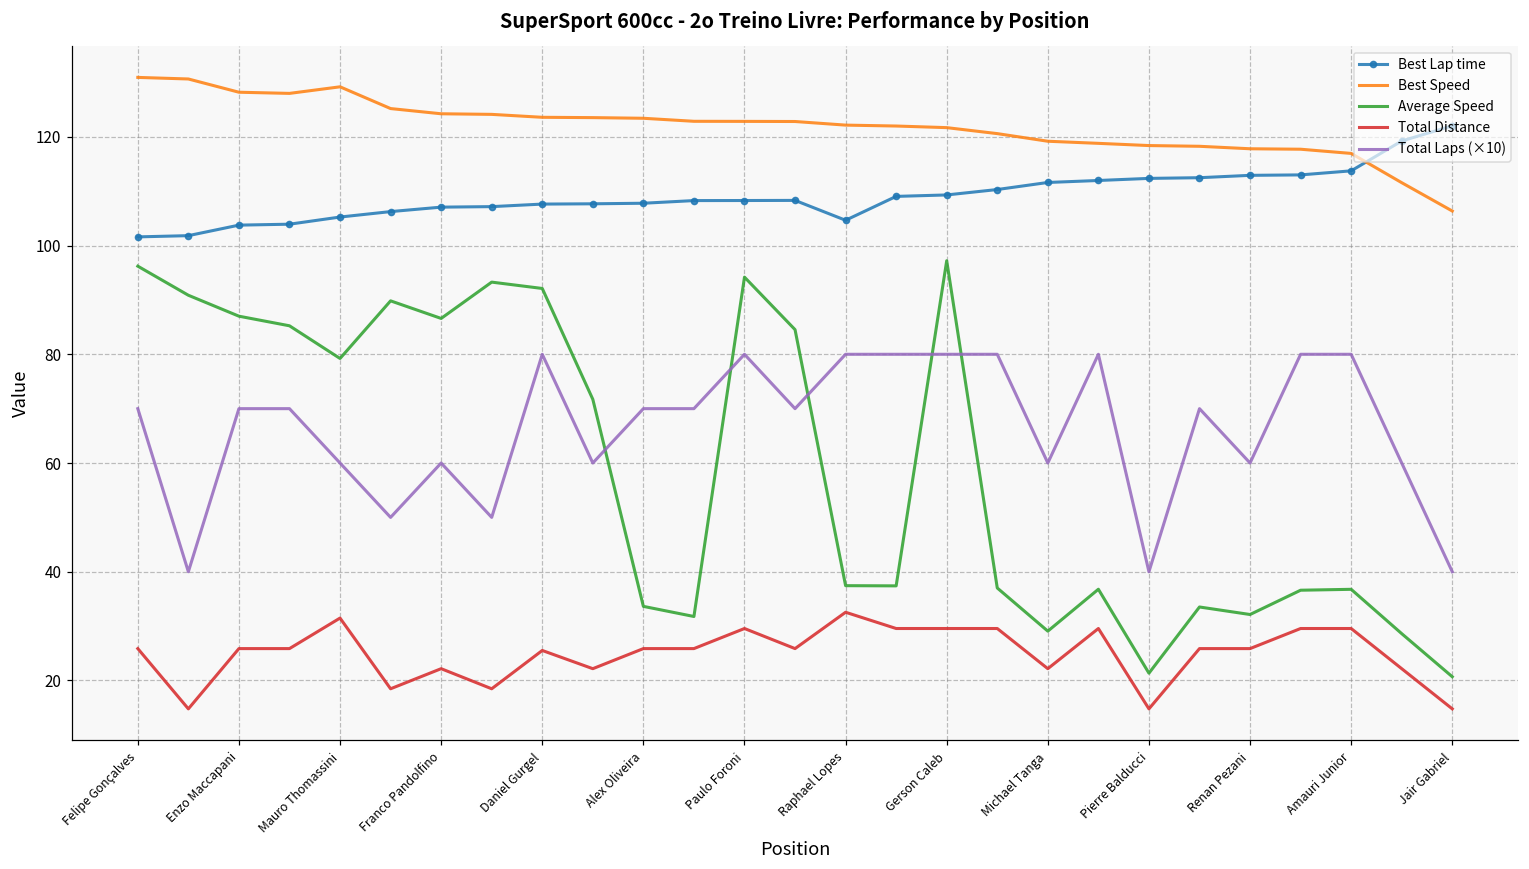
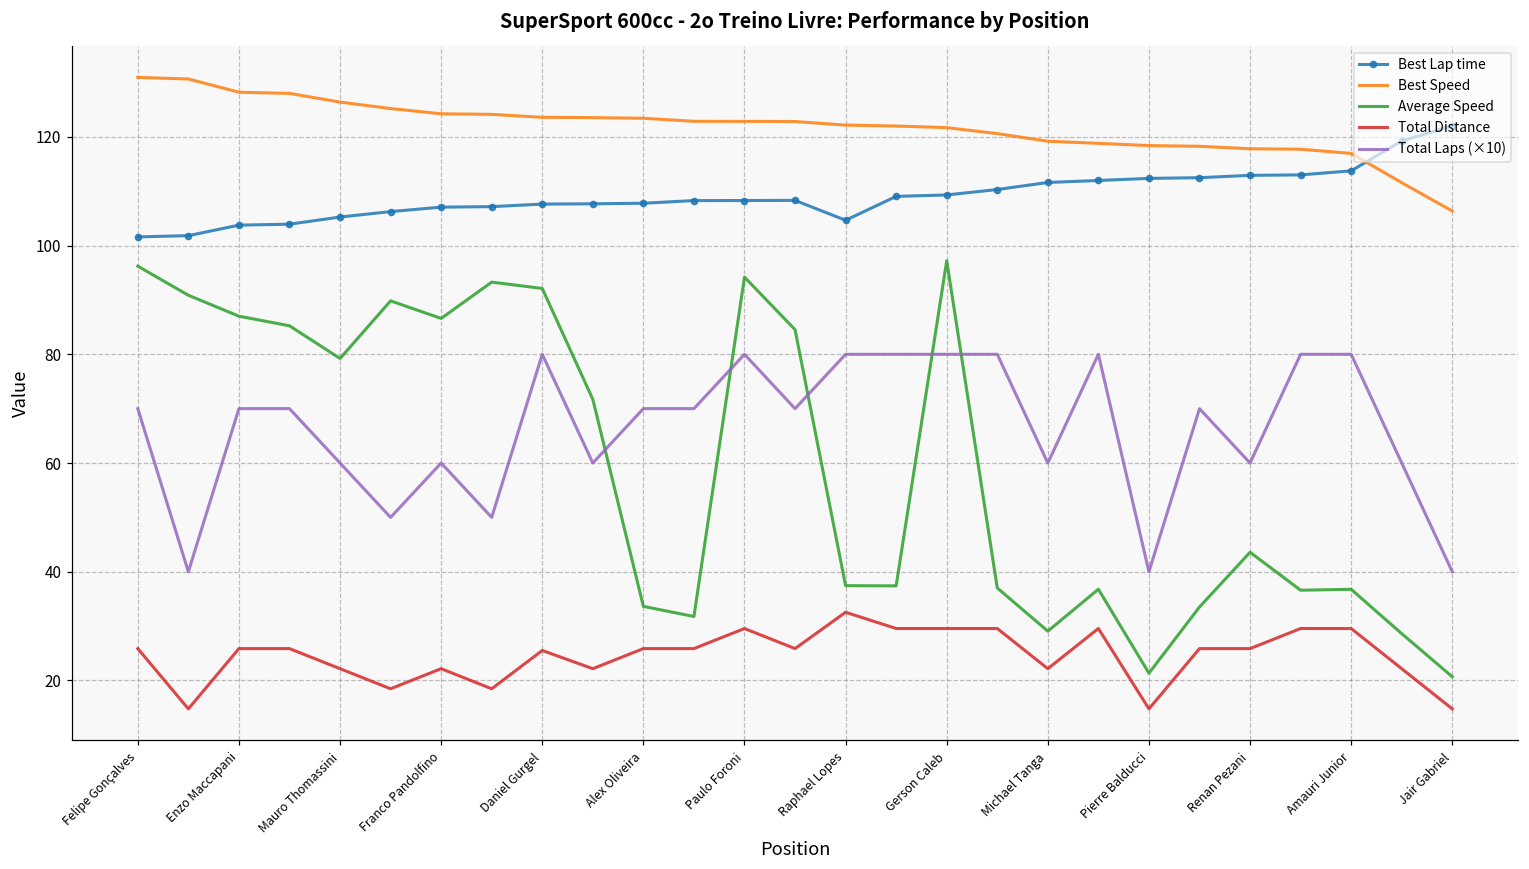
Best Speed, Mauro Thomassini: 129 -> 126
Total Distance, Mauro Thomassini: 31 -> 22
Average Speed, Renan Pezani: 32 -> 44
